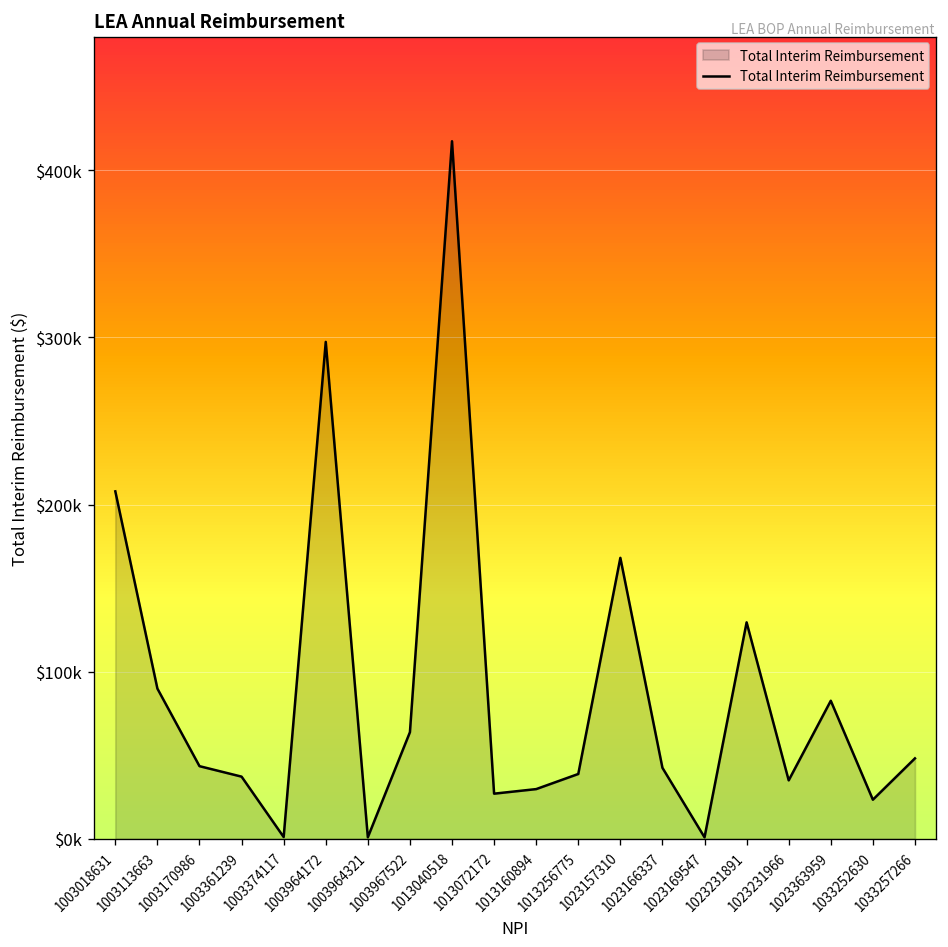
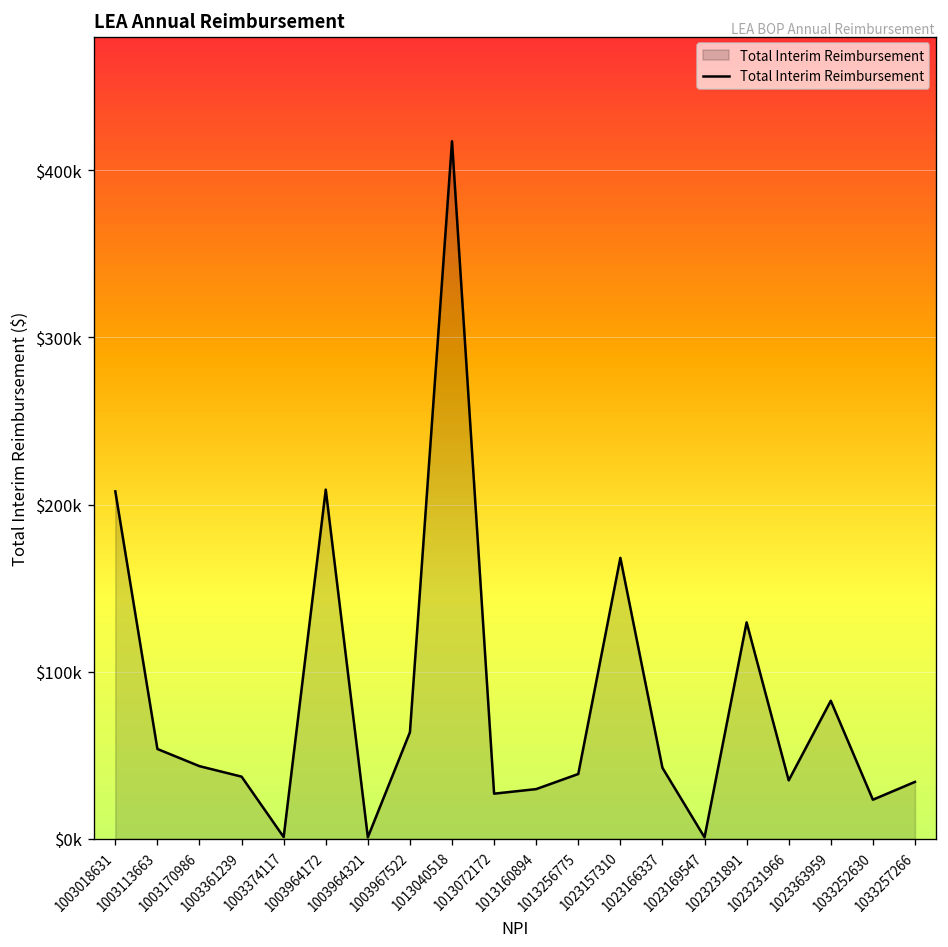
1003113663: $90000 -> $54000
1003964172: $297000 -> $209000
1033257266: $48000 -> $34000
